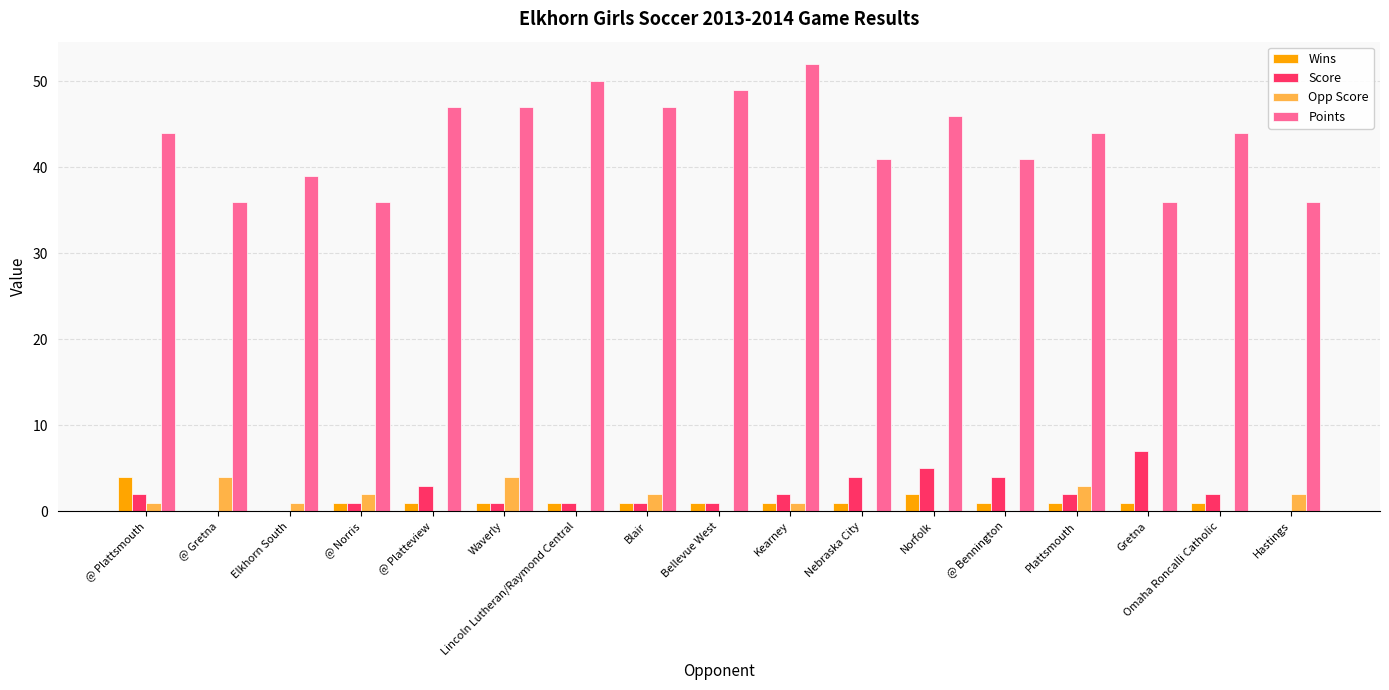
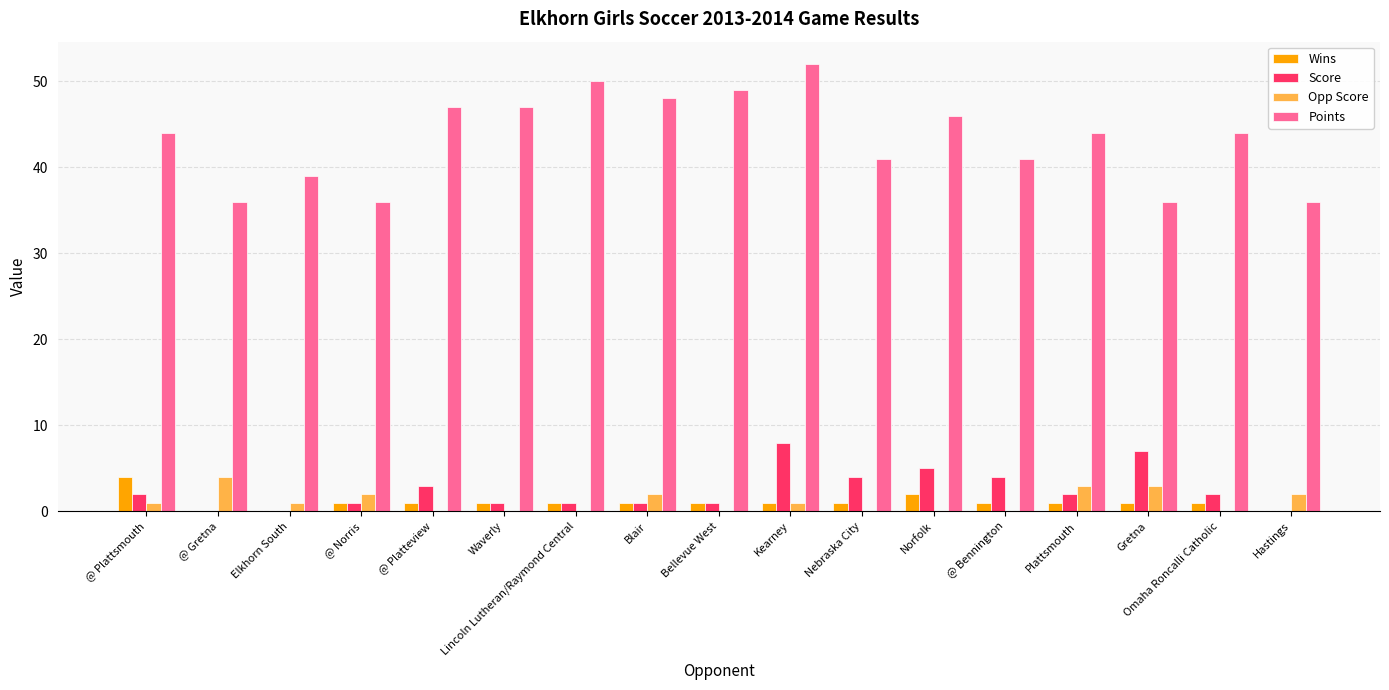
Opp Score, Waverly: 4 -> 0
Points, Blair: 47 -> 48
Score, Kearney: 2 -> 8
Opp Score, Gretna: 0 -> 3
